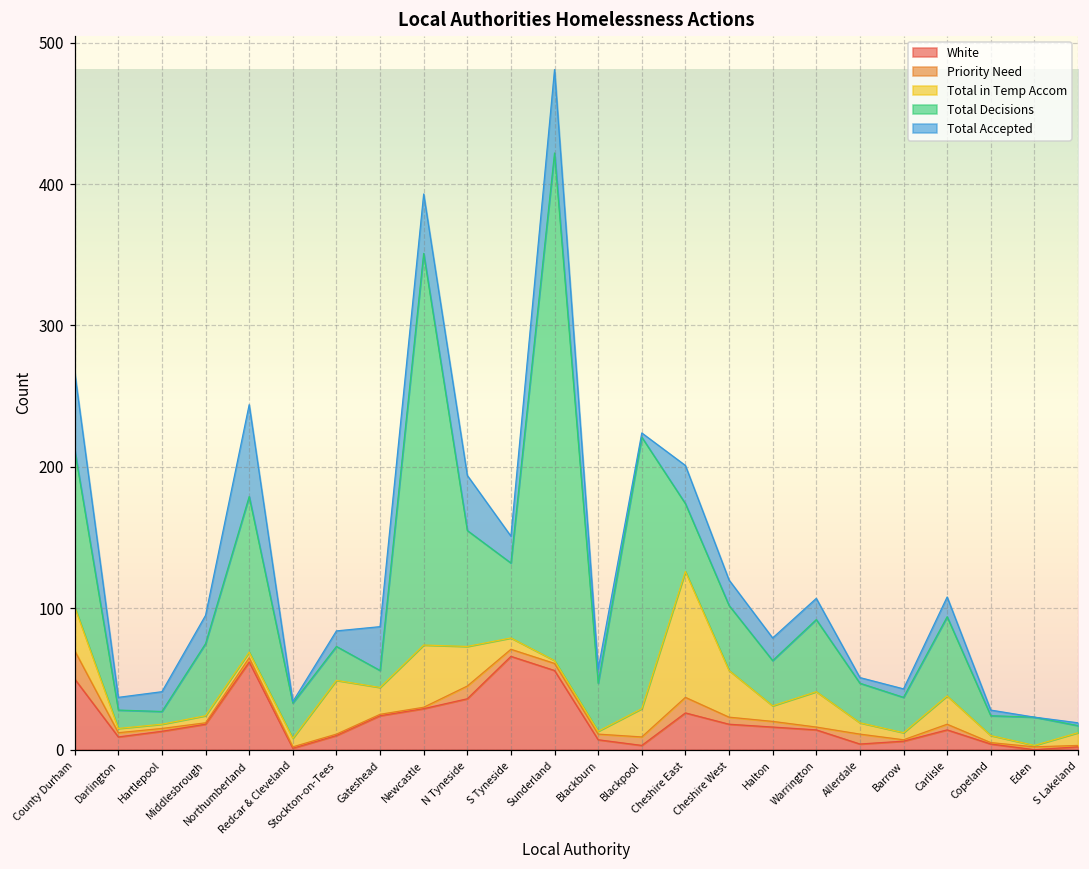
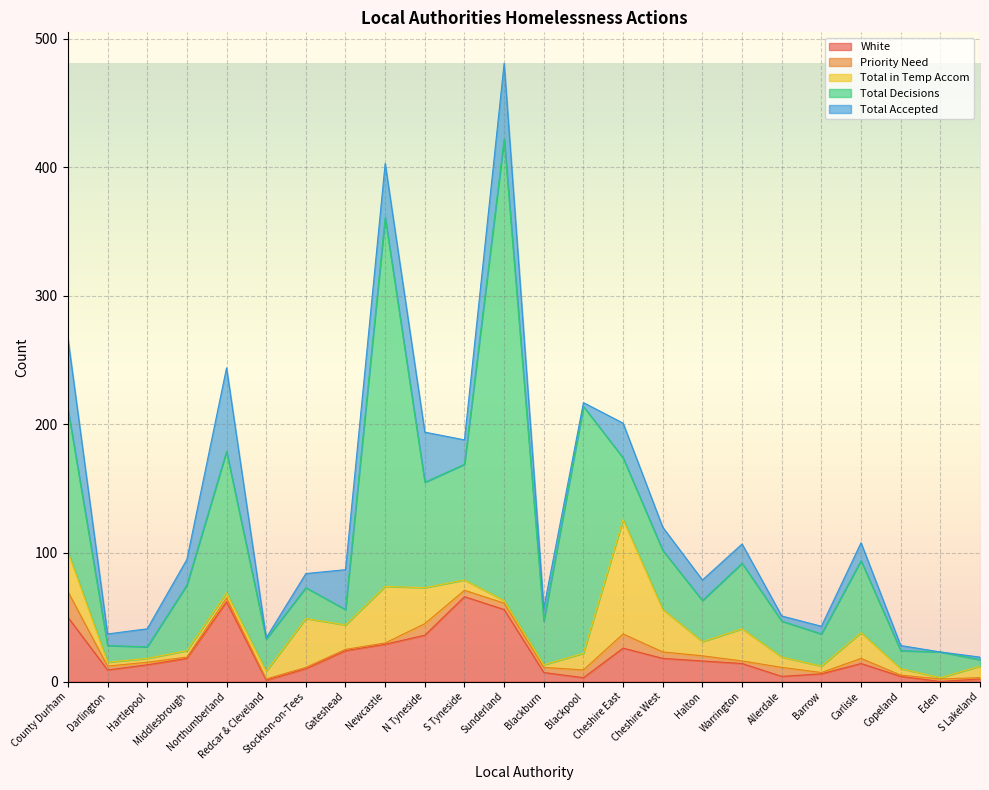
Total Decisions, Newcastle: 277 -> 287
Total Decisions, S Tyneside: 53 -> 90
Total in Temp Accom, Blackpool: 20 -> 13
